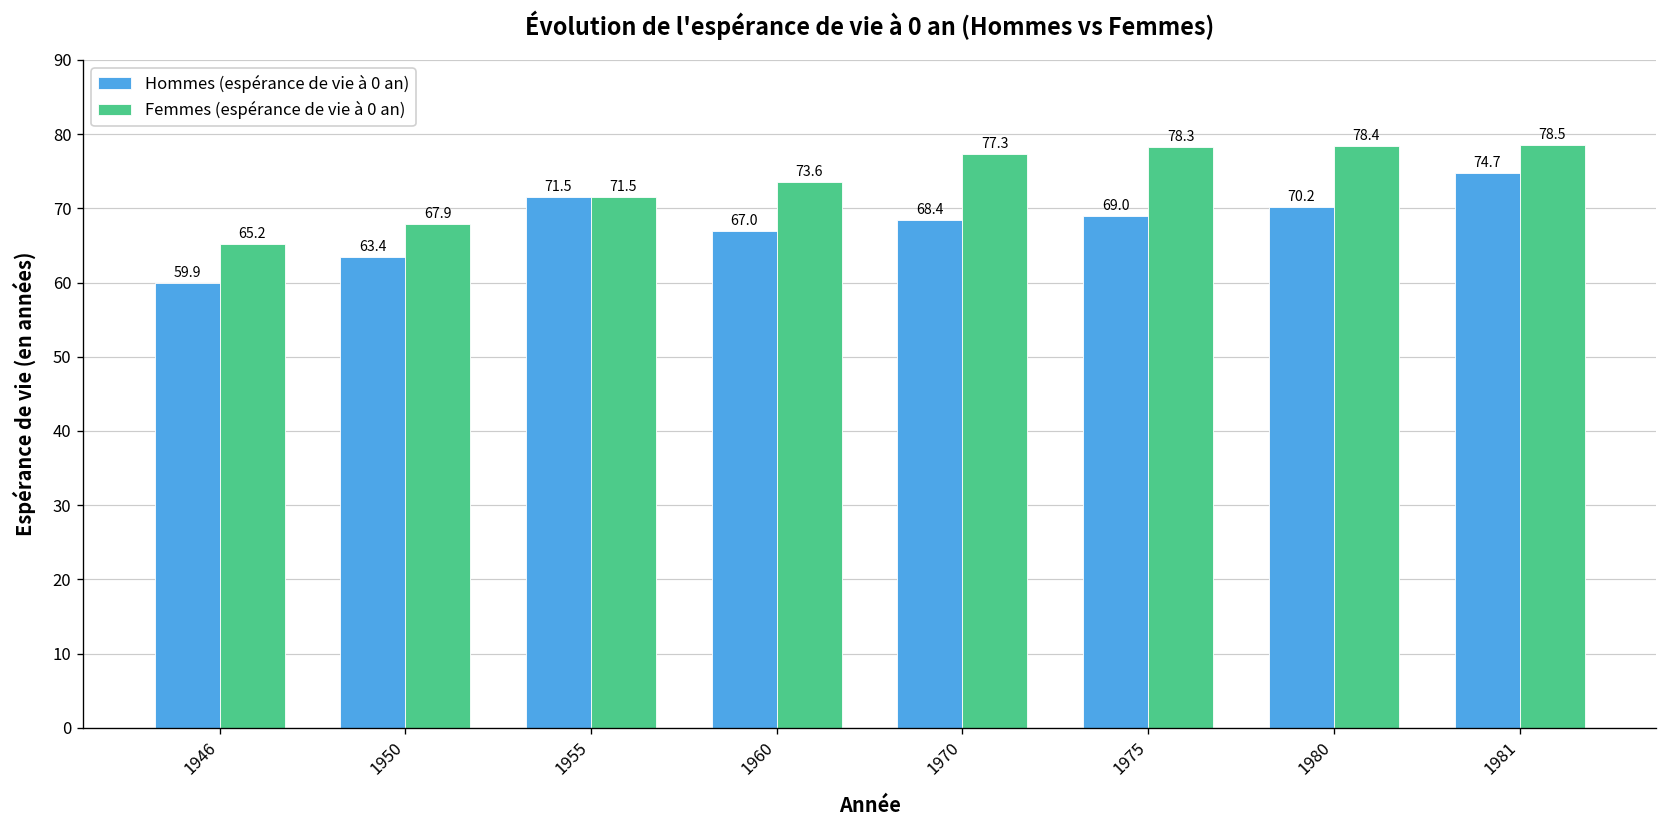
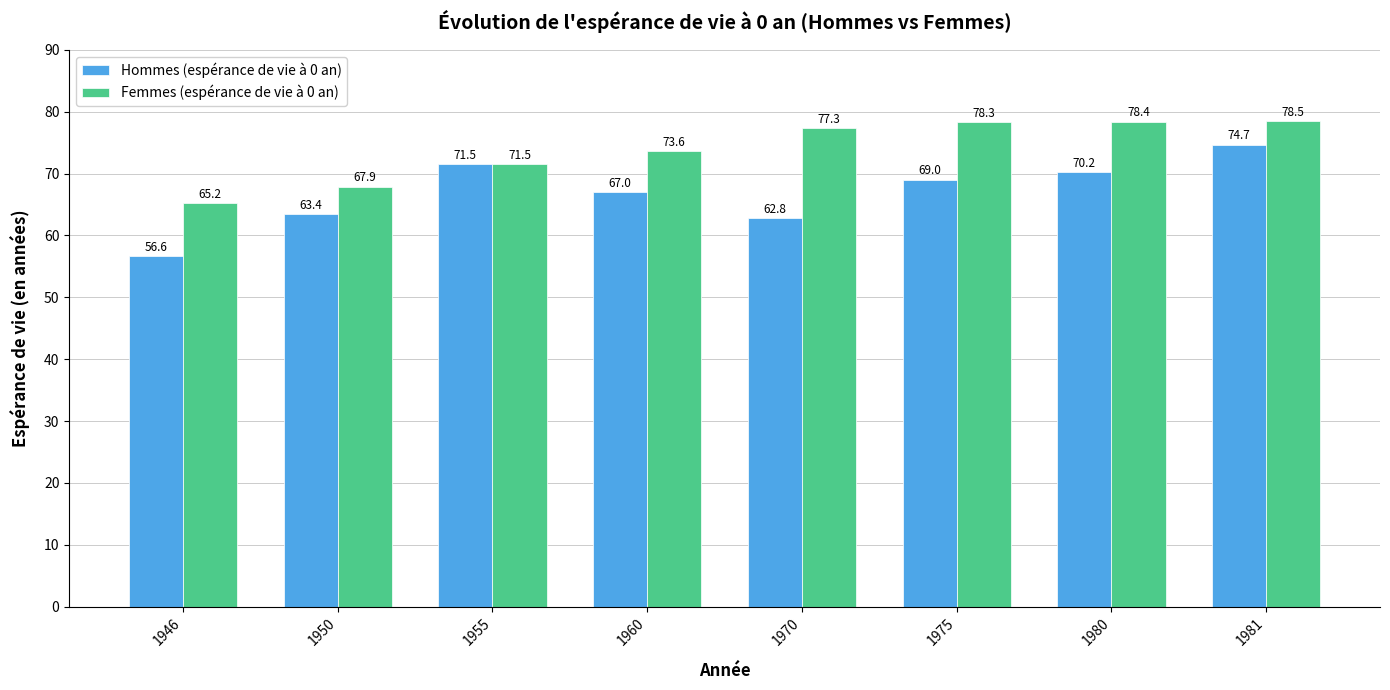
Hommes (espérance de vie à 0 an), 1946: 59.9 -> 56.6
Hommes (espérance de vie à 0 an), 1970: 68.4 -> 62.8
